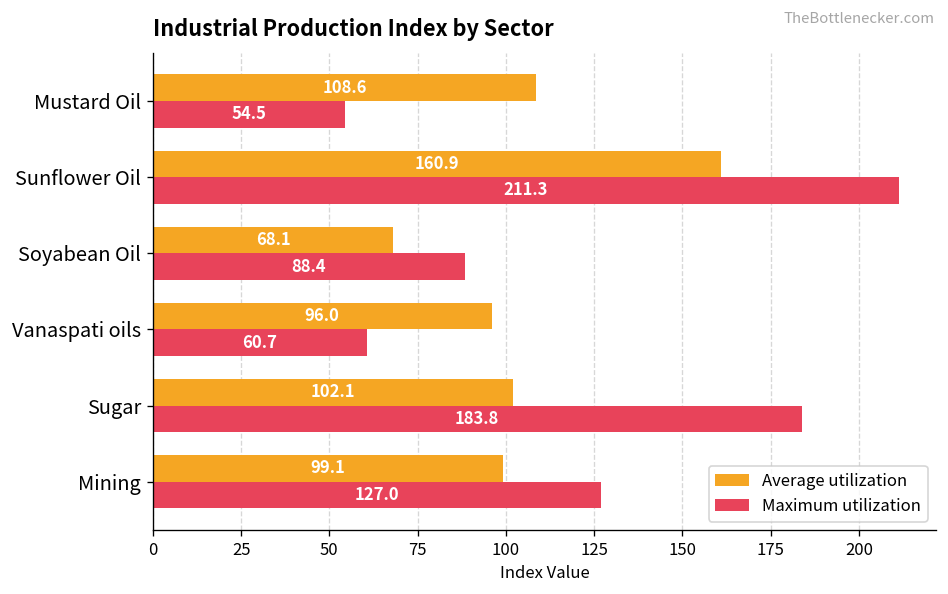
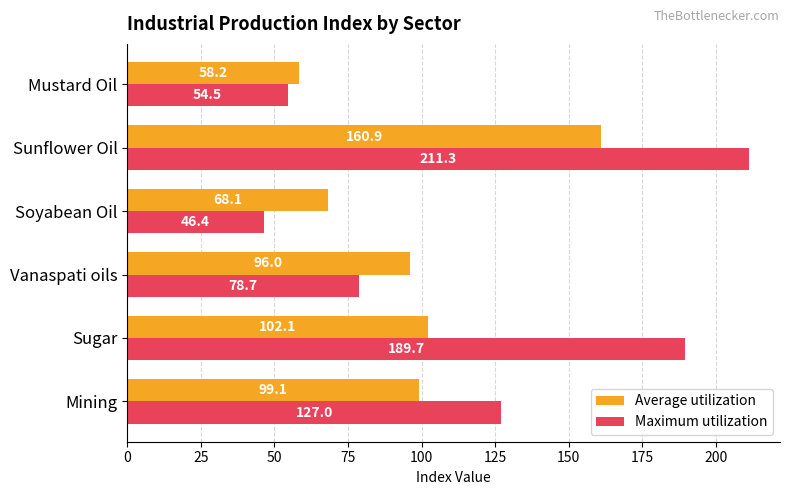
Average utilization, Mustard Oil: 108.6 -> 58.2
Maximum utilization, Soyabean Oil: 88.4 -> 46.4
Maximum utilization, Vanaspati oils: 60.7 -> 78.7
Maximum utilization, Sugar: 183.8 -> 189.7
